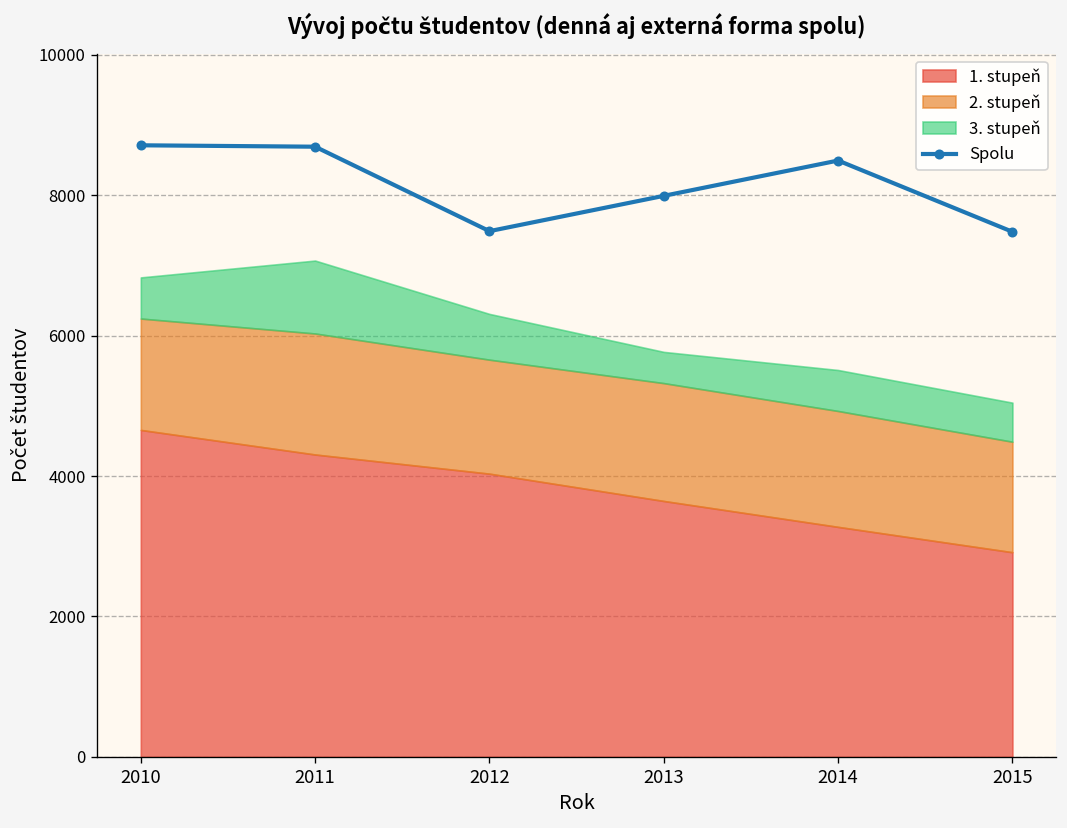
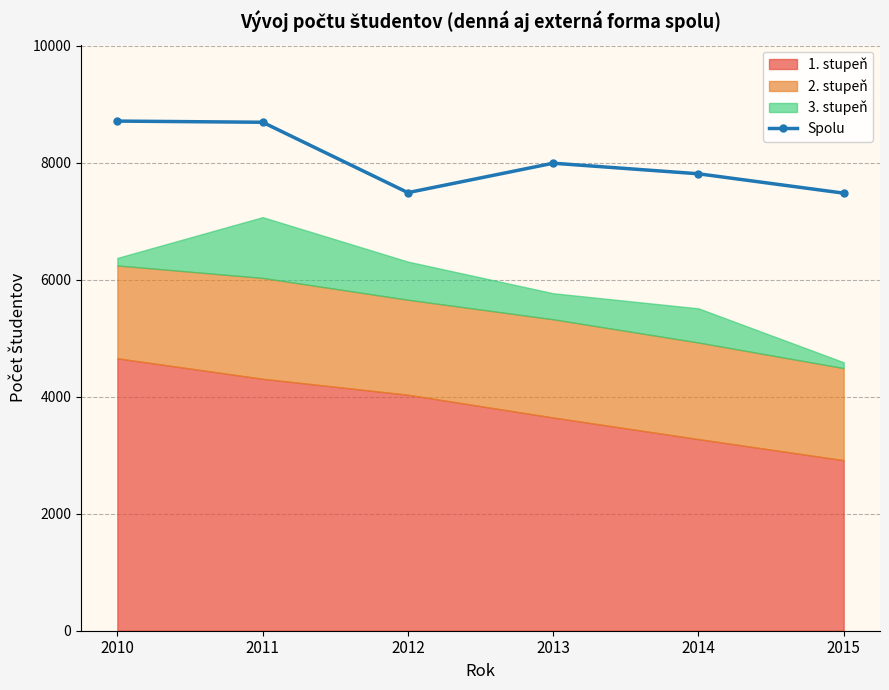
3. stupeň, 2010: 600 -> 100
Spolu, 2014: 8500 -> 7800
3. stupeň, 2015: 600 -> 100
